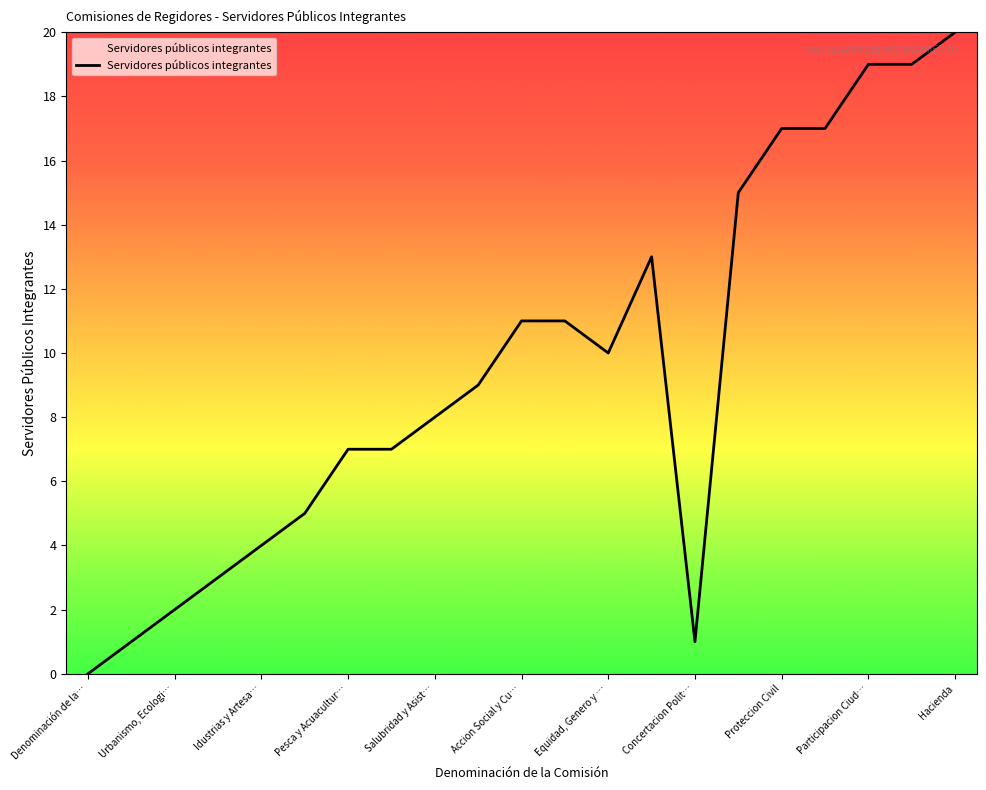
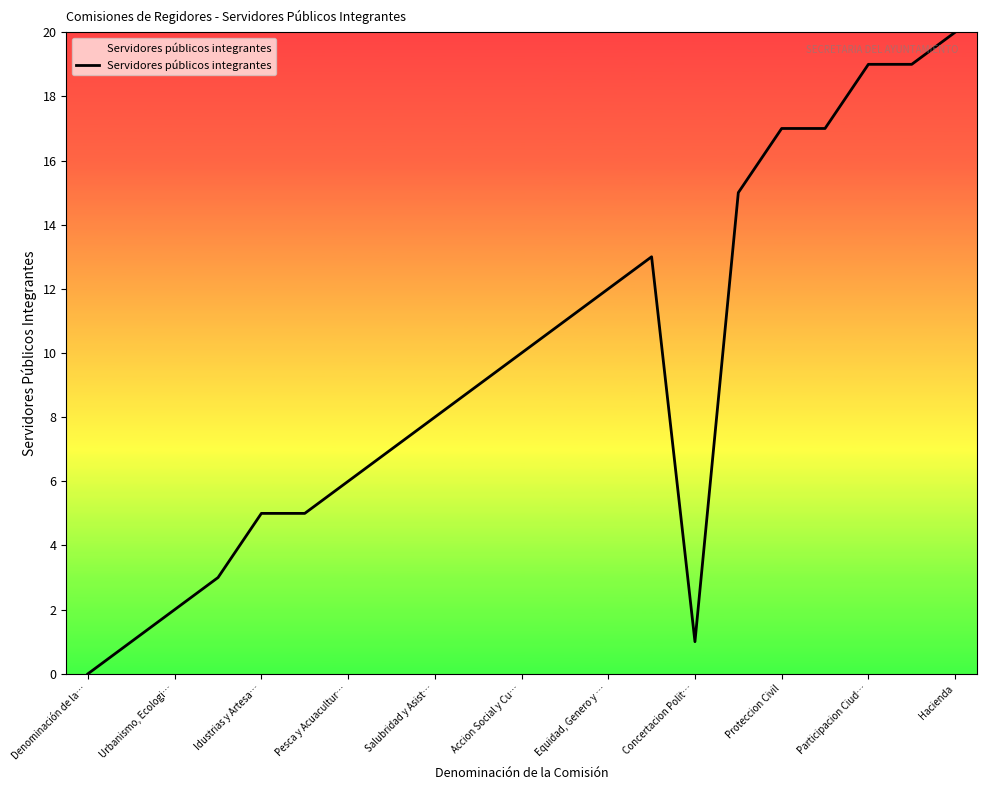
Idustrias y Artesa…: 4 -> 5
Pesca y Acuacultur…: 7 -> 6
Accion Social y Cu…: 11 -> 10
Equidad, Genero y …: 10 -> 12
